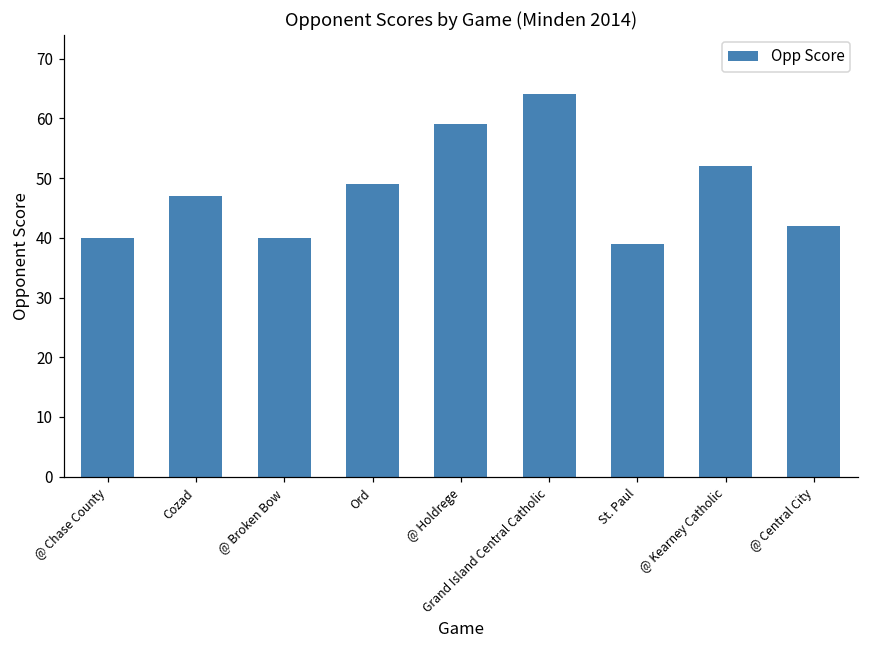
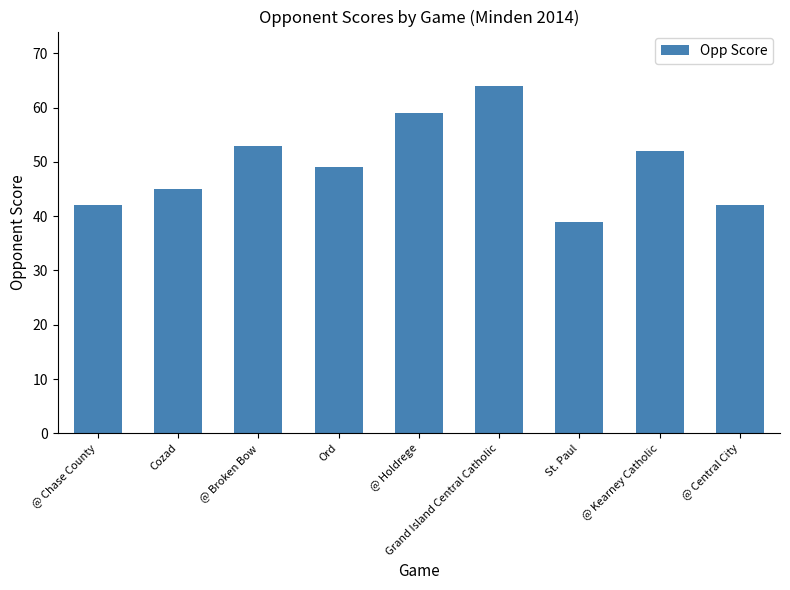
@ Chase County: 40 -> 42
Cozad: 47 -> 45
@ Broken Bow: 40 -> 53
